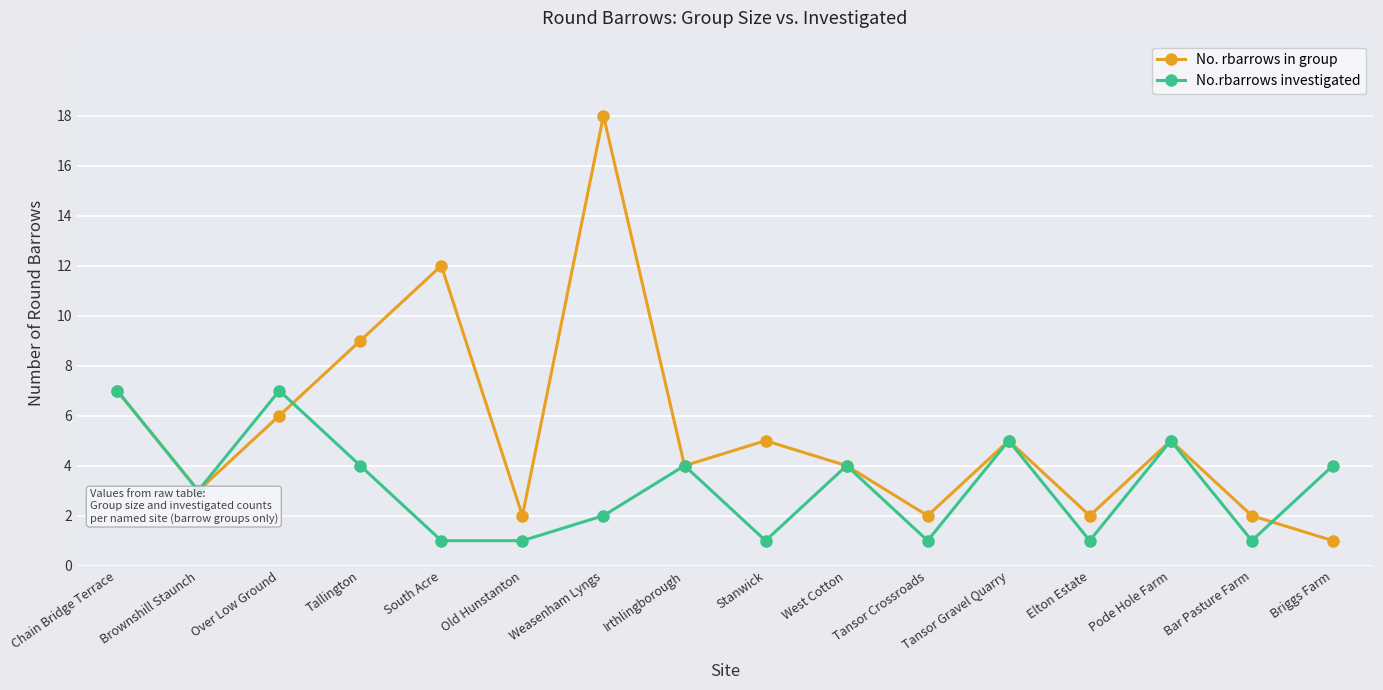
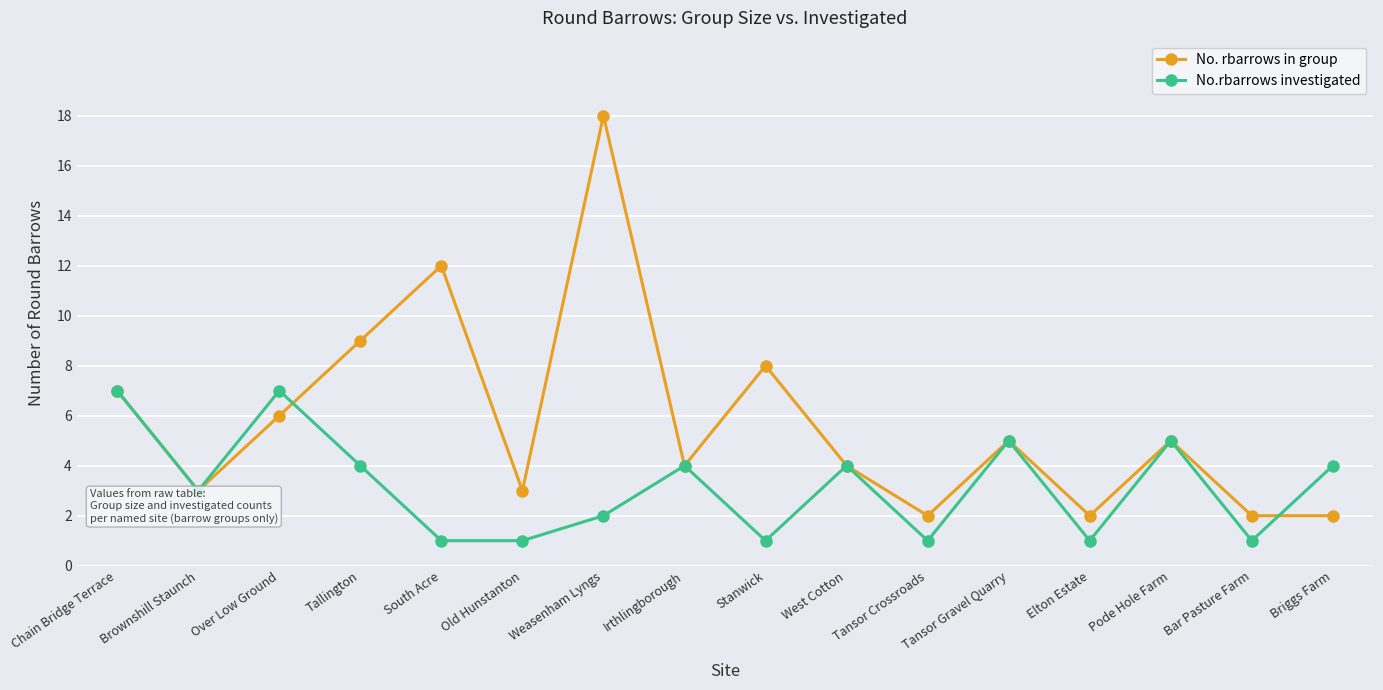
No. rbarrows in group, Old Hunstanton: 2 -> 3
No. rbarrows in group, Stanwick: 5 -> 8
No. rbarrows in group, Briggs Farm: 1 -> 2
